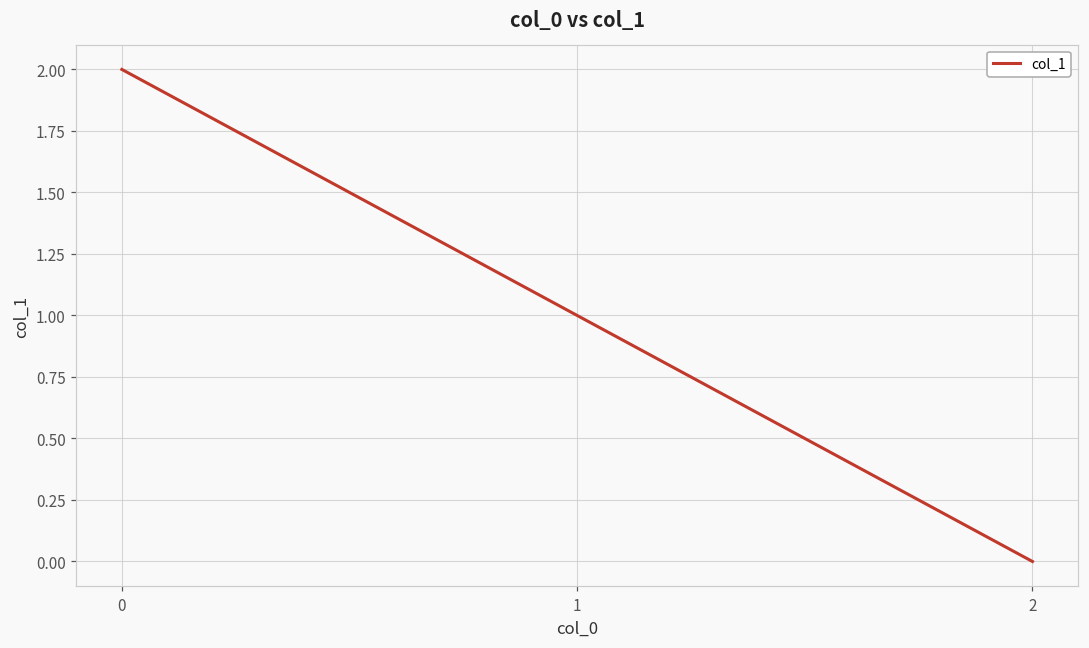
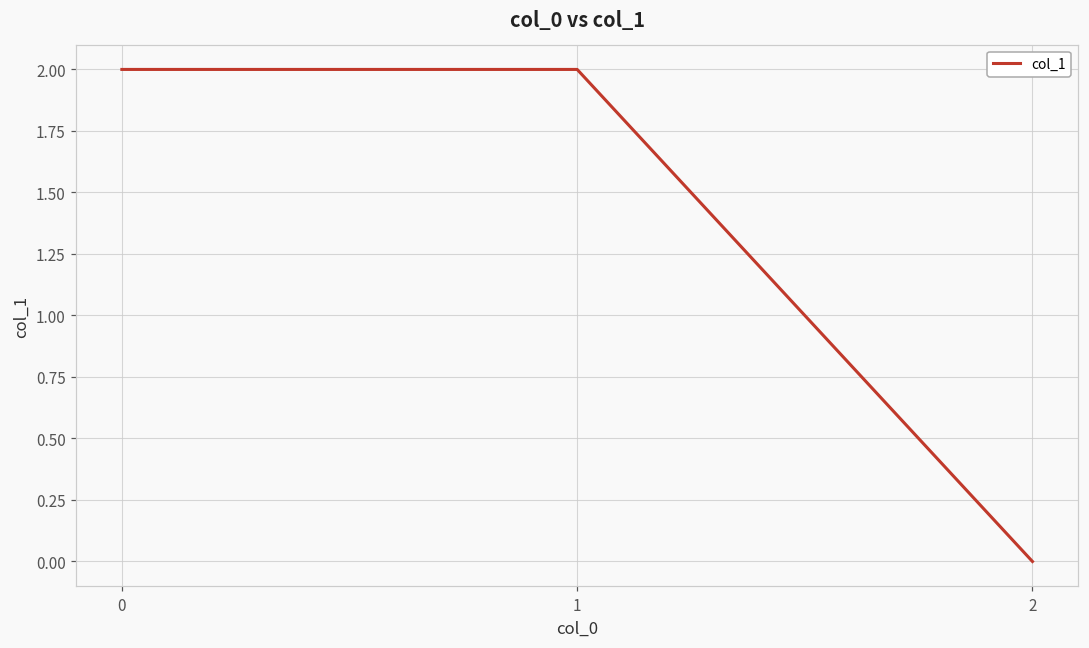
1: 1 -> 2
